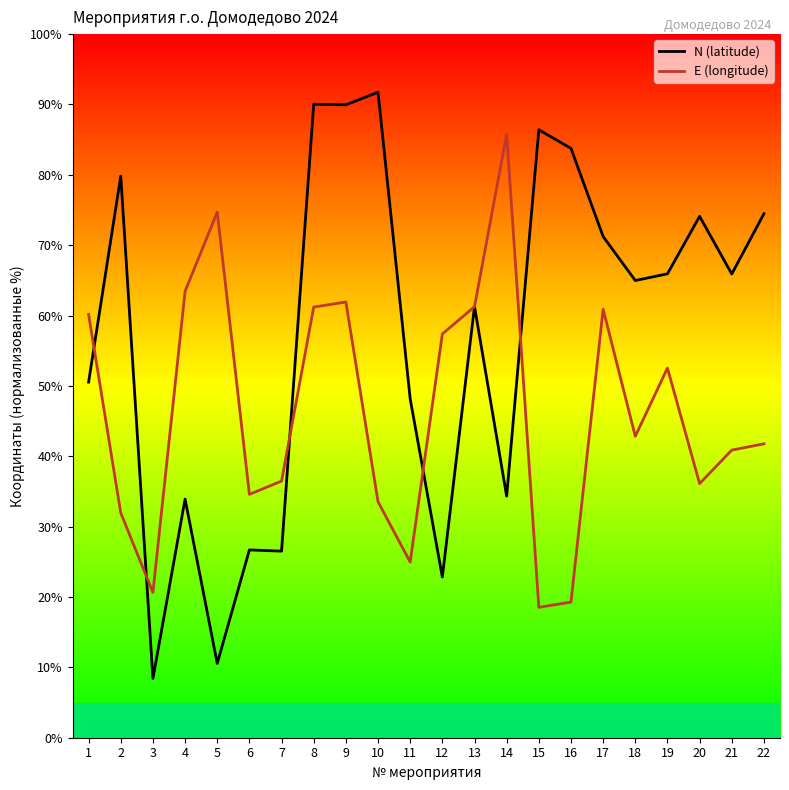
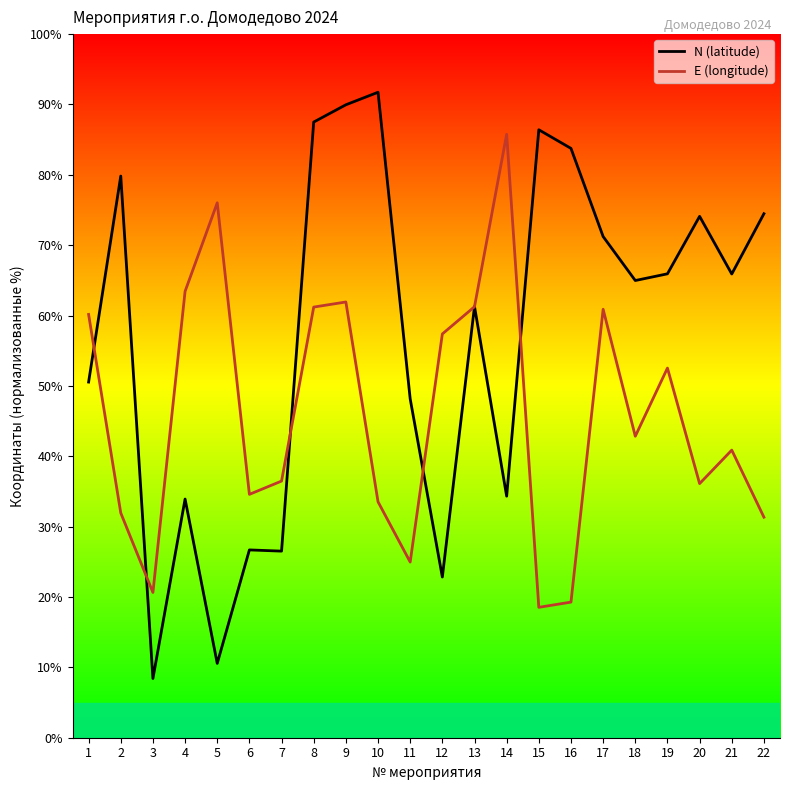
E (longitude), 5: 75% -> 76%
N (latitude), 8: 90% -> 88%
E (longitude), 22: 42% -> 31%
